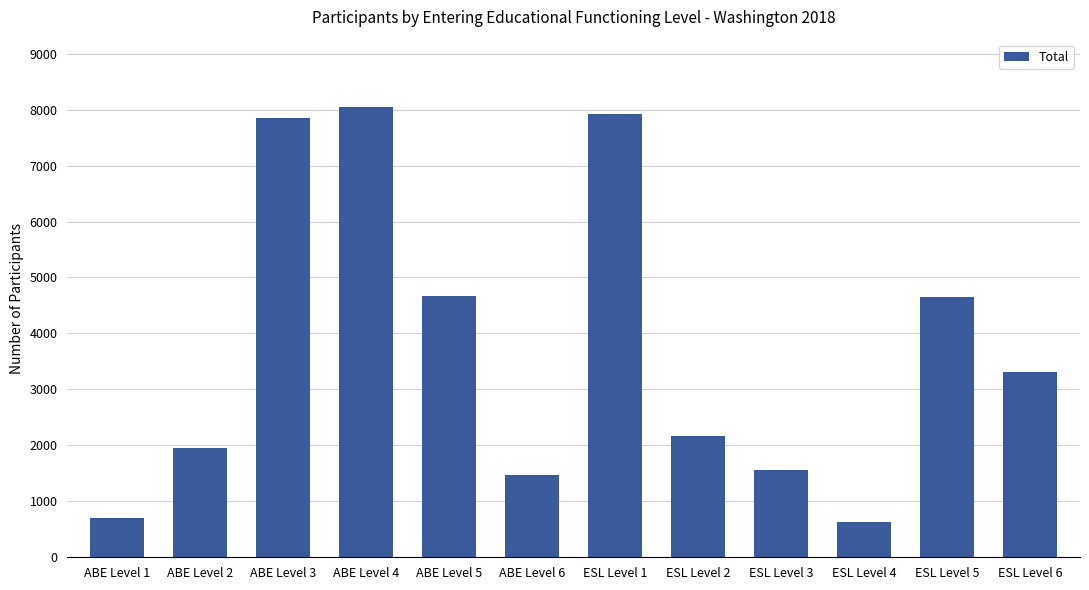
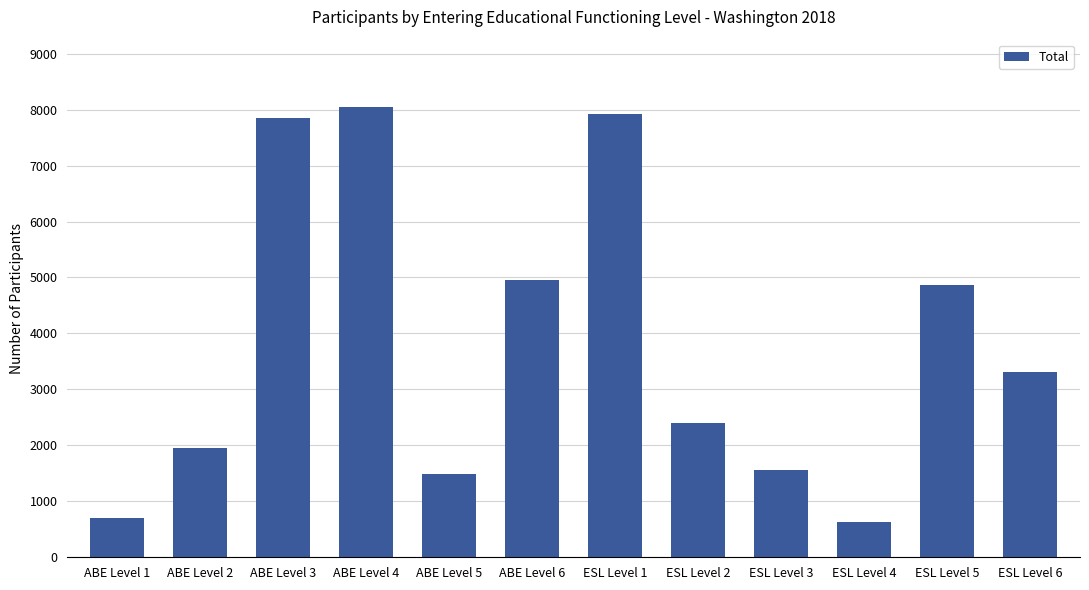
ABE Level 5: 4700 -> 1500
ABE Level 6: 1500 -> 5000
ESL Level 2: 2200 -> 2400
ESL Level 5: 4700 -> 4900
